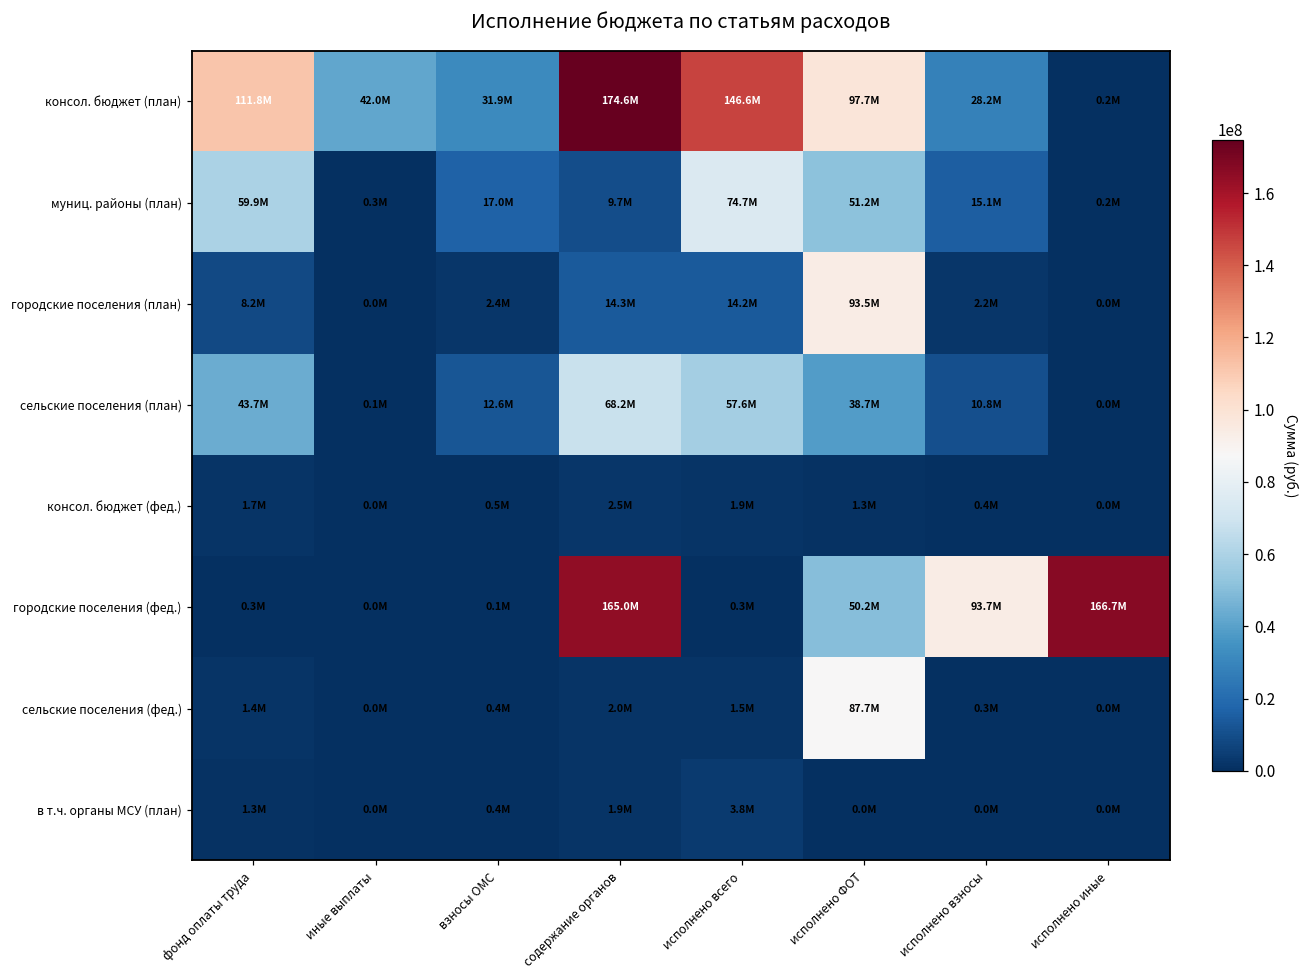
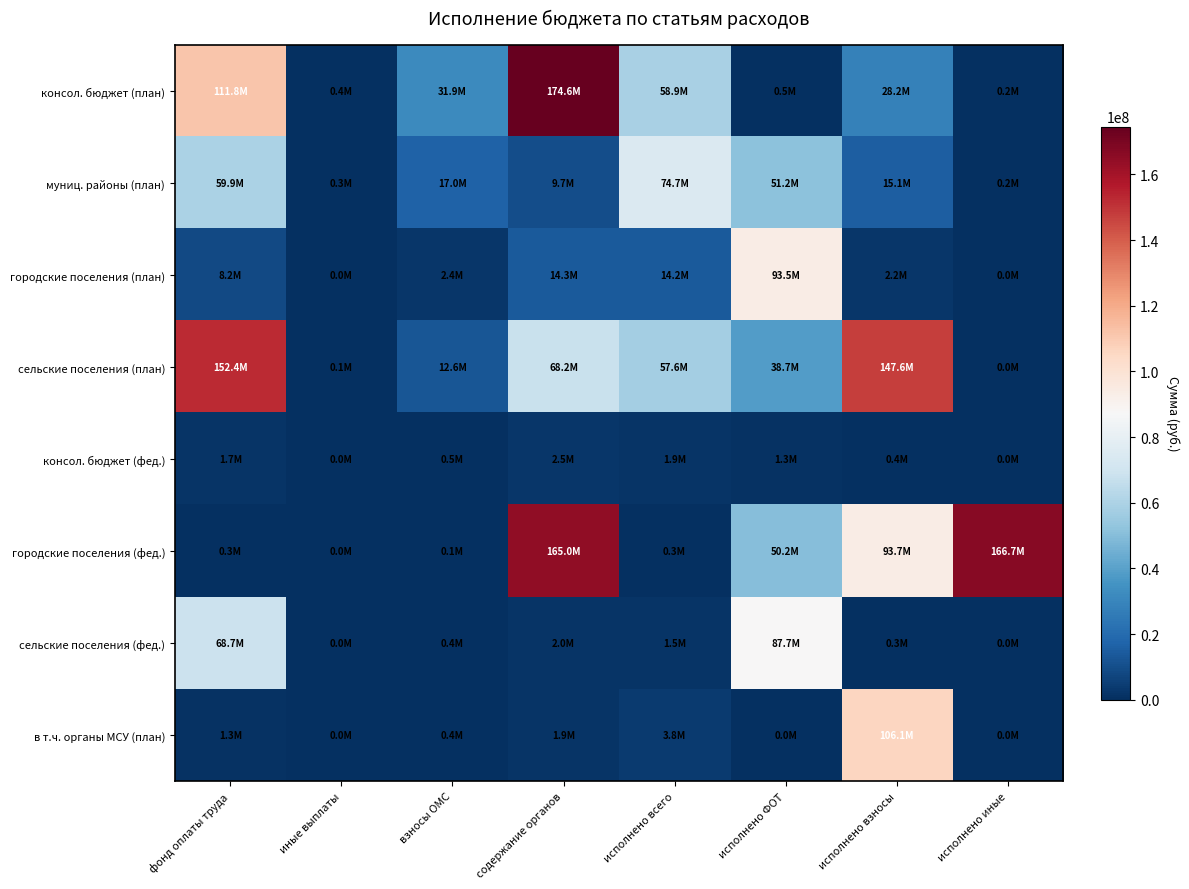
консол. бюджет (план), иные выплаты: 42.0М -> 0.4М
консол. бюджет (план), исполнено всего: 146.6М -> 58.9М
консол. бюджет (план), исполнено ФОТ: 97.7М -> 0.5М
сельские поселения (план), фонд оплаты труда: 43.7М -> 152.4М
сельские поселения (план), исполнено взносы: 10.8М -> 147.6М
сельские поселения (фед.), фонд оплаты труда: 1.4М -> 68.7М
в т.ч. органы МСУ (план), исполнено взносы: 0.0М -> 106.1М
